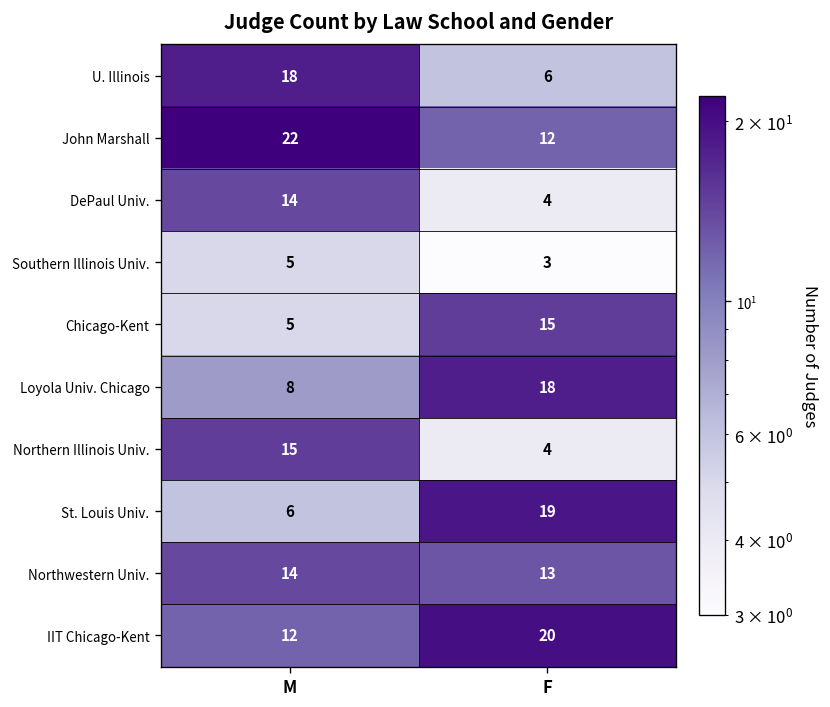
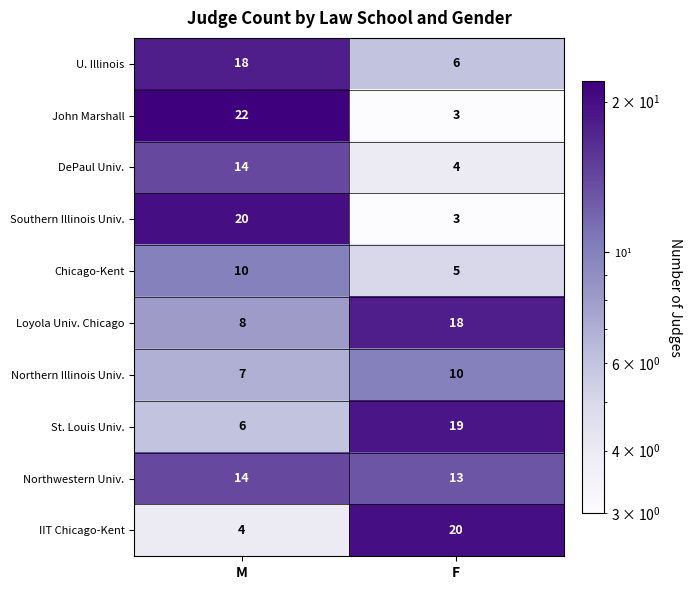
John Marshall, F: 12 -> 3
Southern Illinois Univ., M: 5 -> 20
Chicago-Kent, M: 5 -> 10
Chicago-Kent, F: 15 -> 5
Northern Illinois Univ., M: 15 -> 7
Northern Illinois Univ., F: 4 -> 10
IIT Chicago-Kent, M: 12 -> 4
